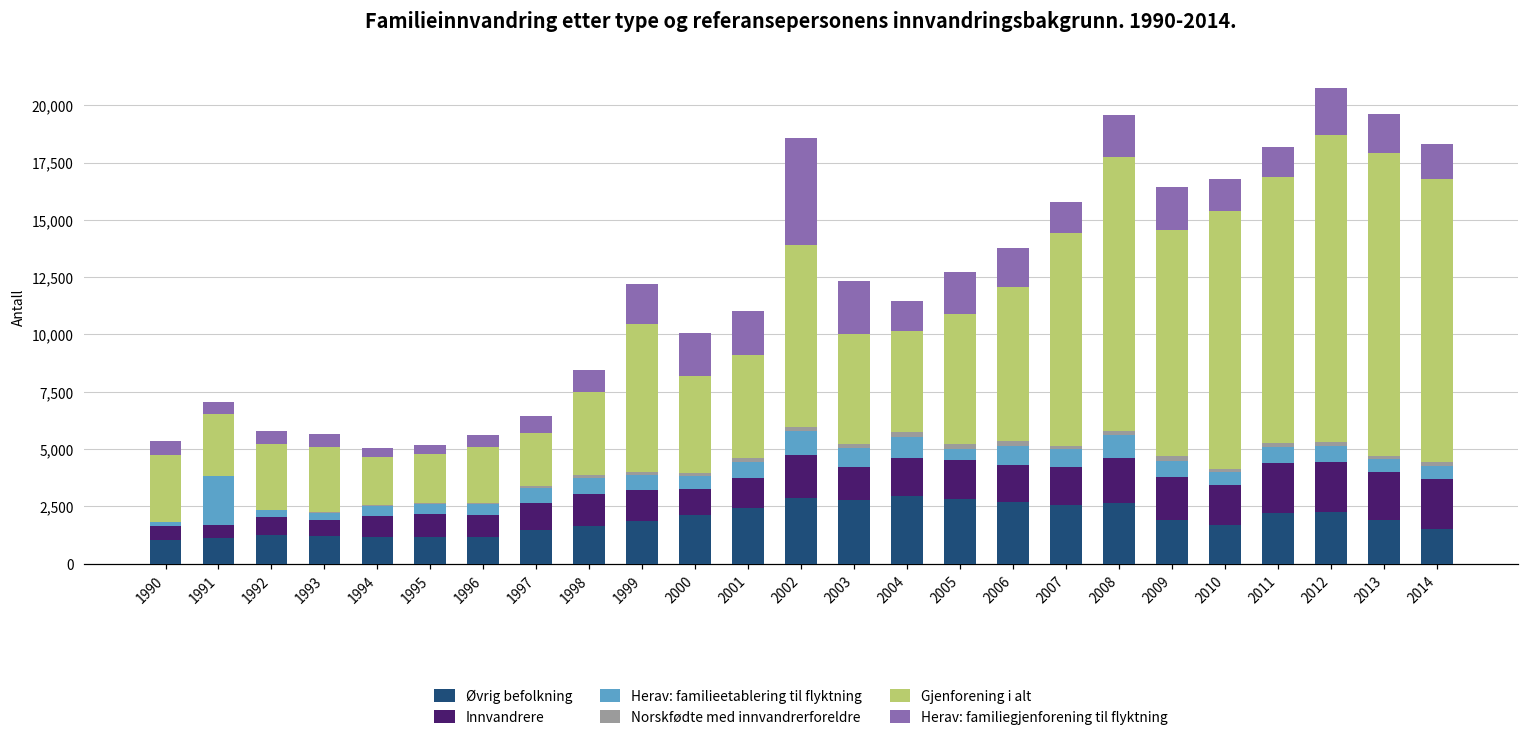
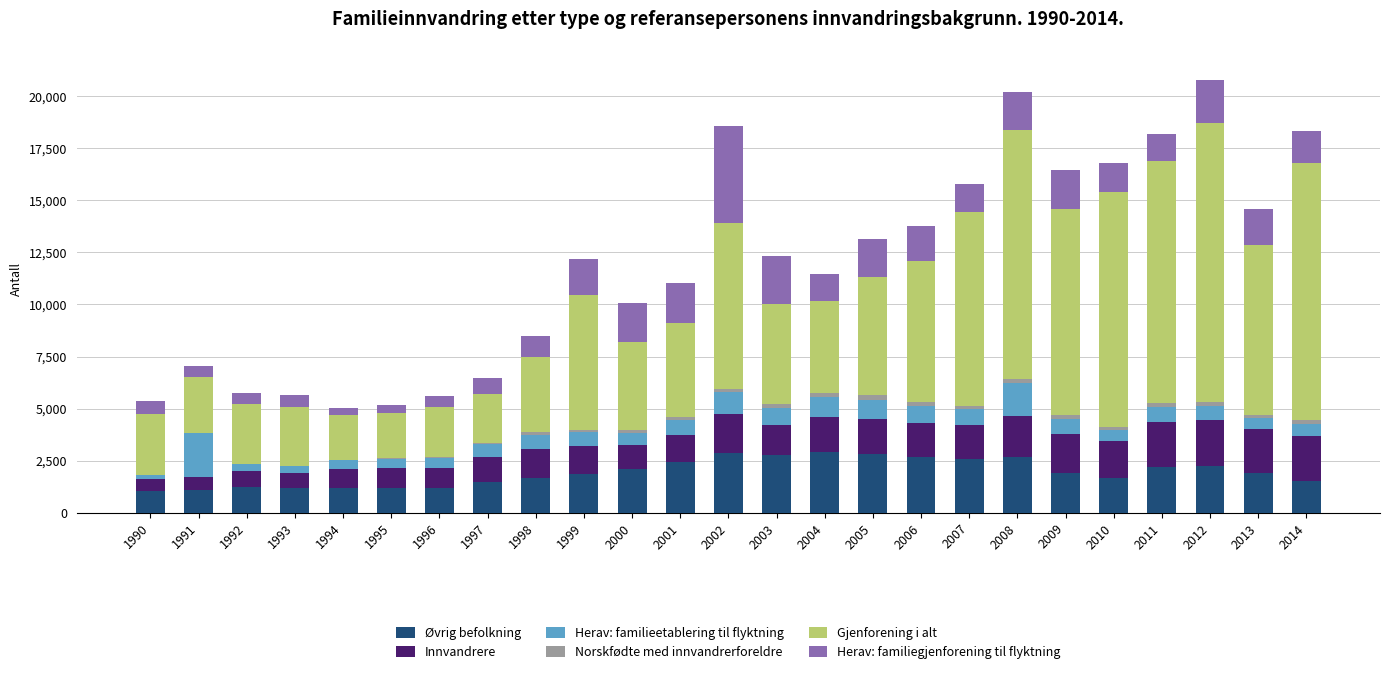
Herav: familieetablering til flyktning, 2005: 500 -> 900
Herav: familieetablering til flyktning, 2008: 1,000 -> 1,600
Gjenforening i alt, 2013: 13,200 -> 8,200
